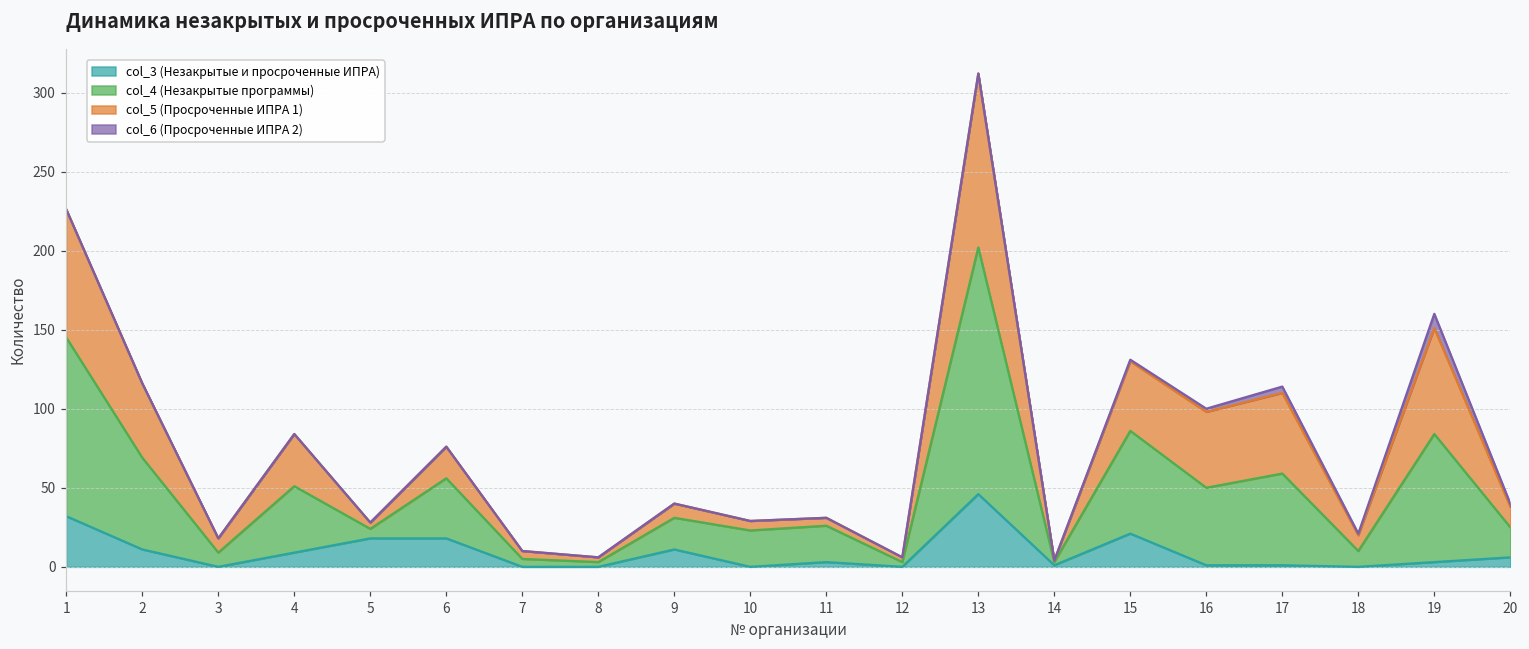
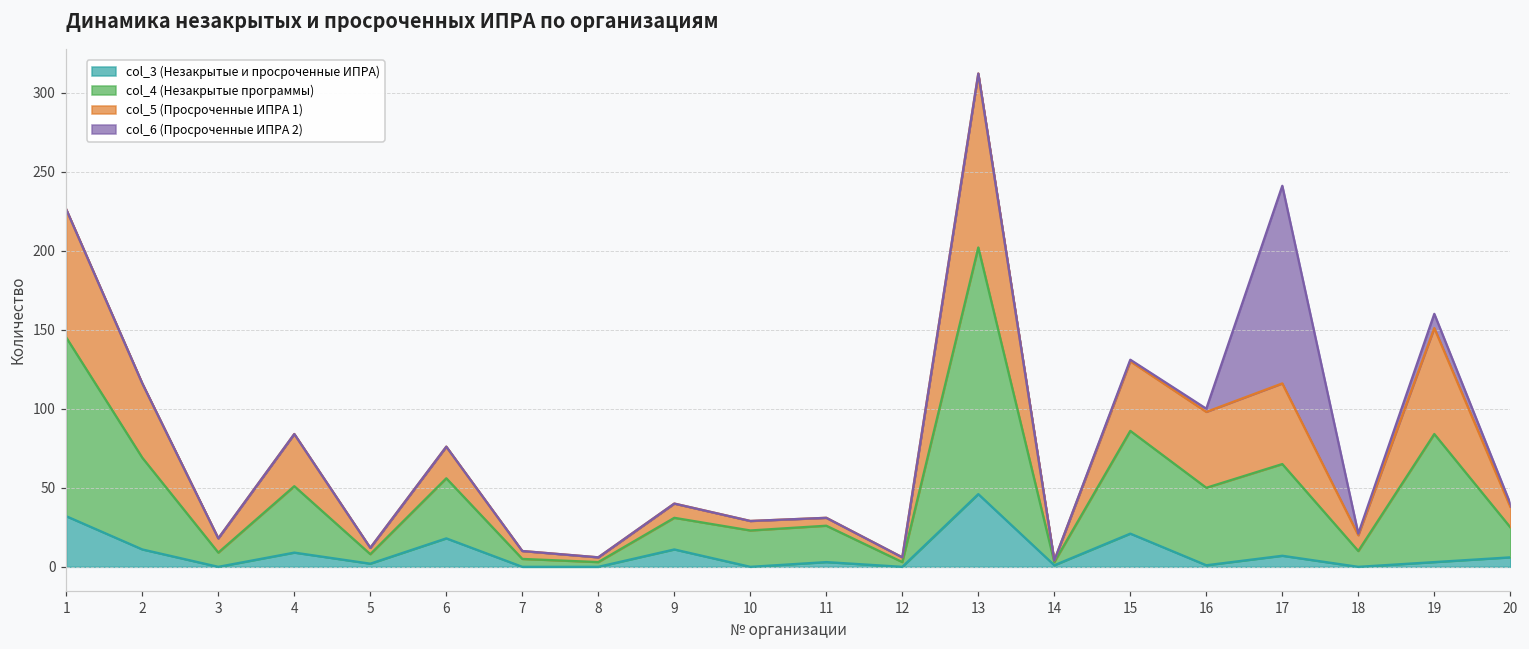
col_3 (Незакрытые и просроченные ИПРА), 5: 18 -> 2
col_3 (Незакрытые и просроченные ИПРА), 17: 1 -> 7
col_6 (Просроченные ИПРА 2), 17: 4 -> 125
